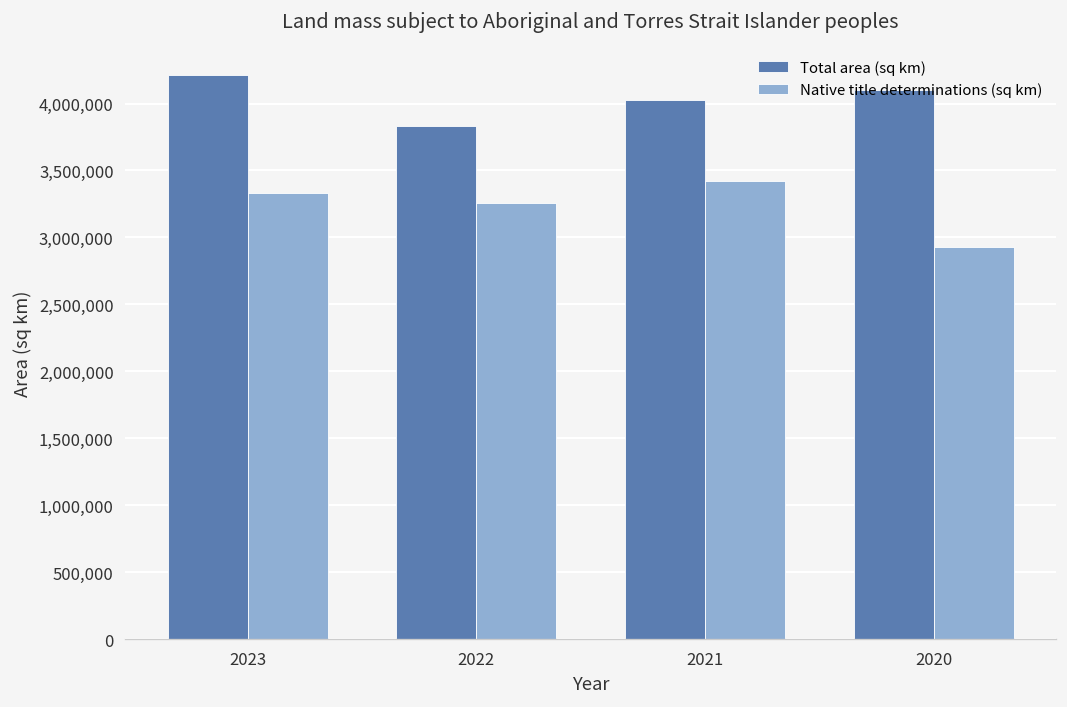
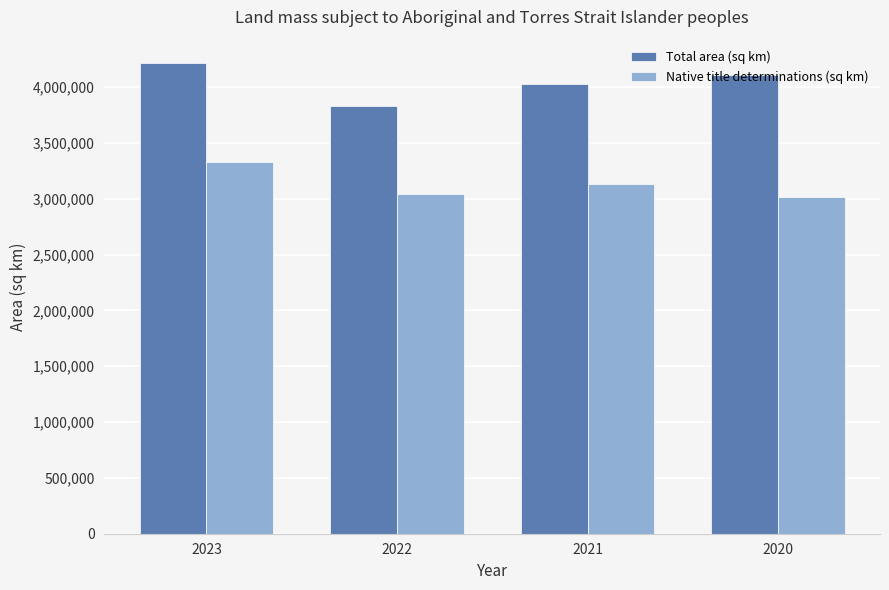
Native title determinations (sq km), 2022: 3,260,000 -> 3,040,000
Native title determinations (sq km), 2021: 3,420,000 -> 3,130,000
Native title determinations (sq km), 2020: 2,930,000 -> 3,020,000
